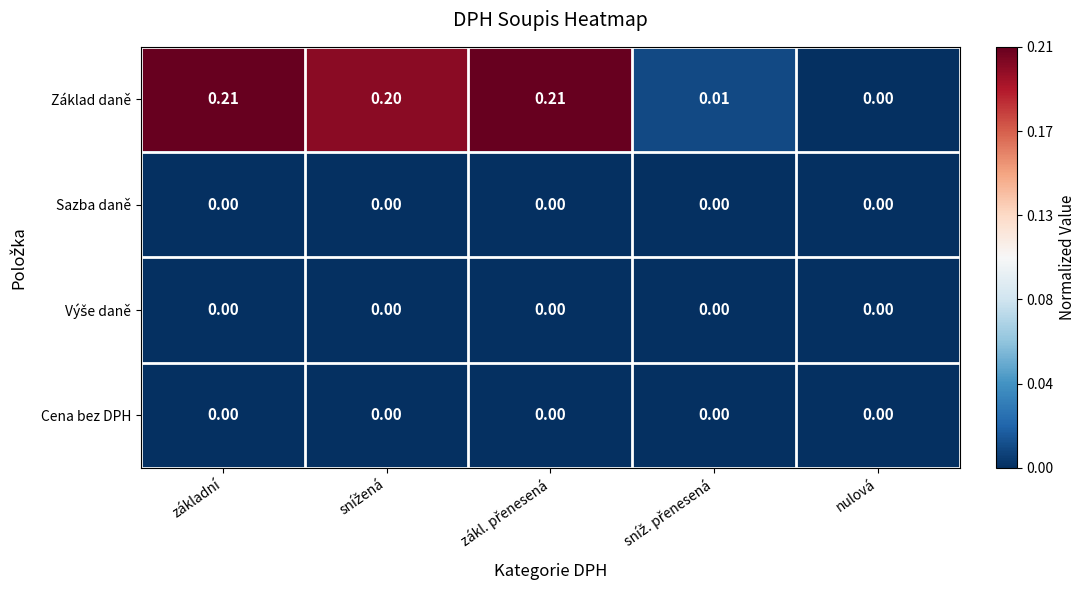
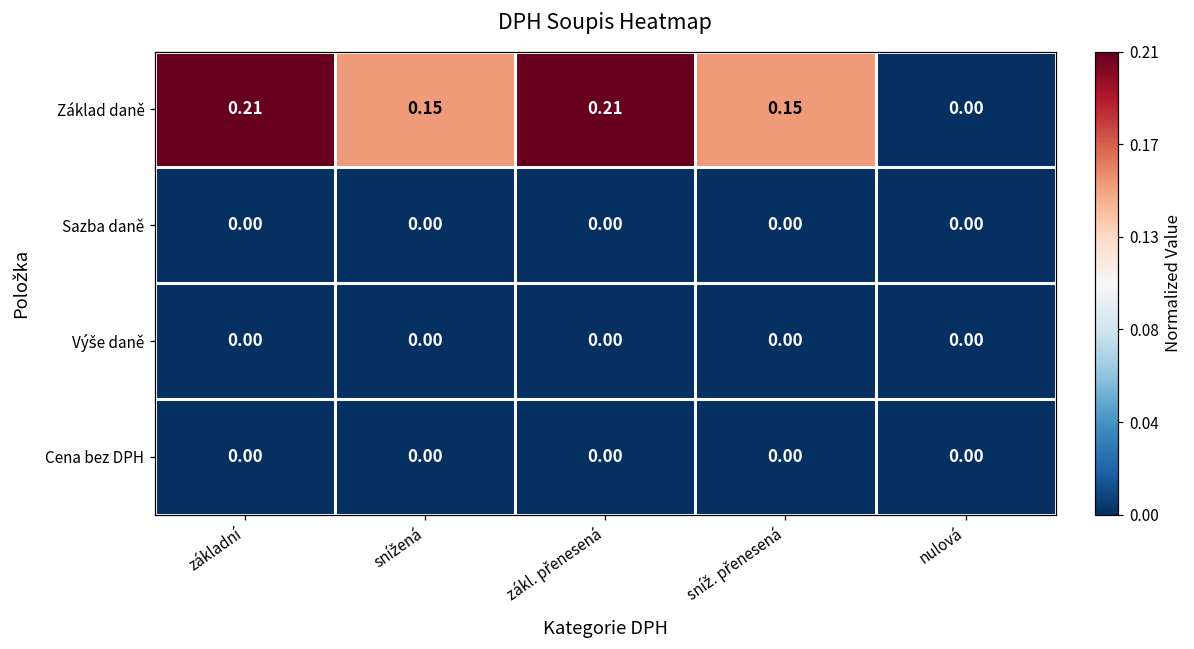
Základ daně, snížená: 0.20 -> 0.15
Základ daně, sníž. přenesená: 0.01 -> 0.15
